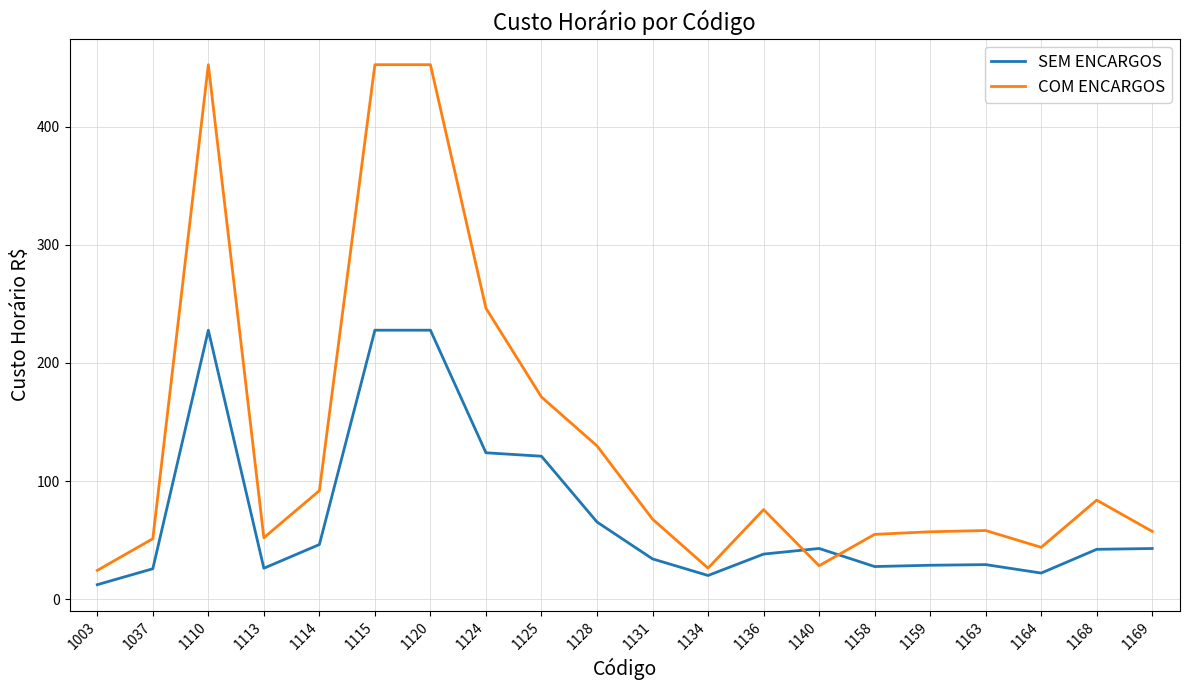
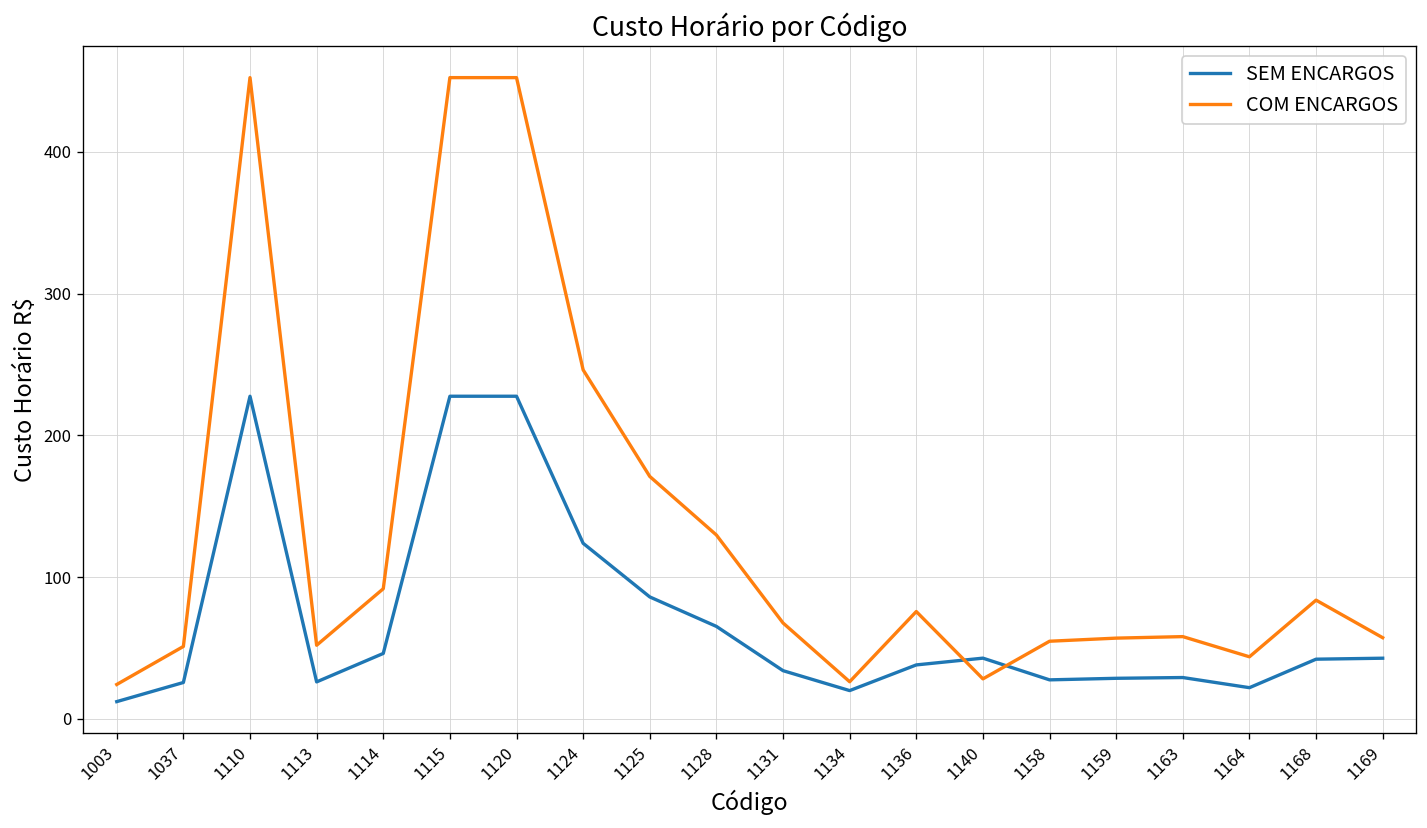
SEM ENCARGOS, 1125: 121 -> 86
